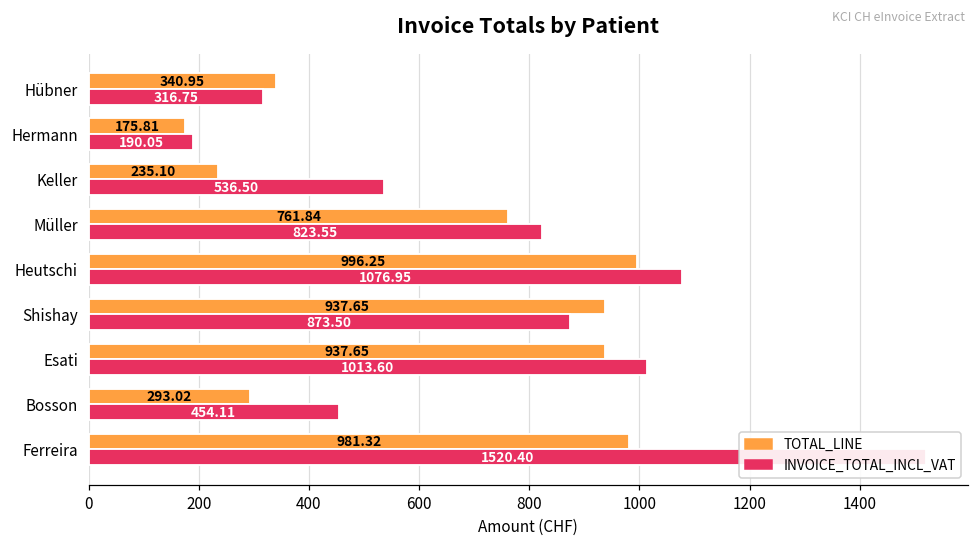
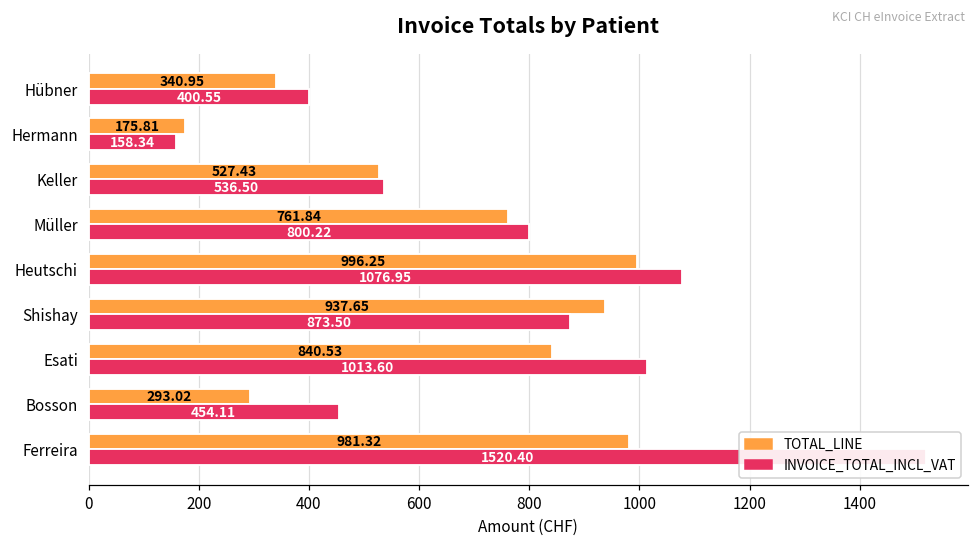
INVOICE_TOTAL_INCL_VAT, Hübner: 316.75 -> 400.55
INVOICE_TOTAL_INCL_VAT, Hermann: 190.05 -> 158.34
TOTAL_LINE, Keller: 235.10 -> 527.43
INVOICE_TOTAL_INCL_VAT, Müller: 823.55 -> 800.22
TOTAL_LINE, Esati: 937.65 -> 840.53
